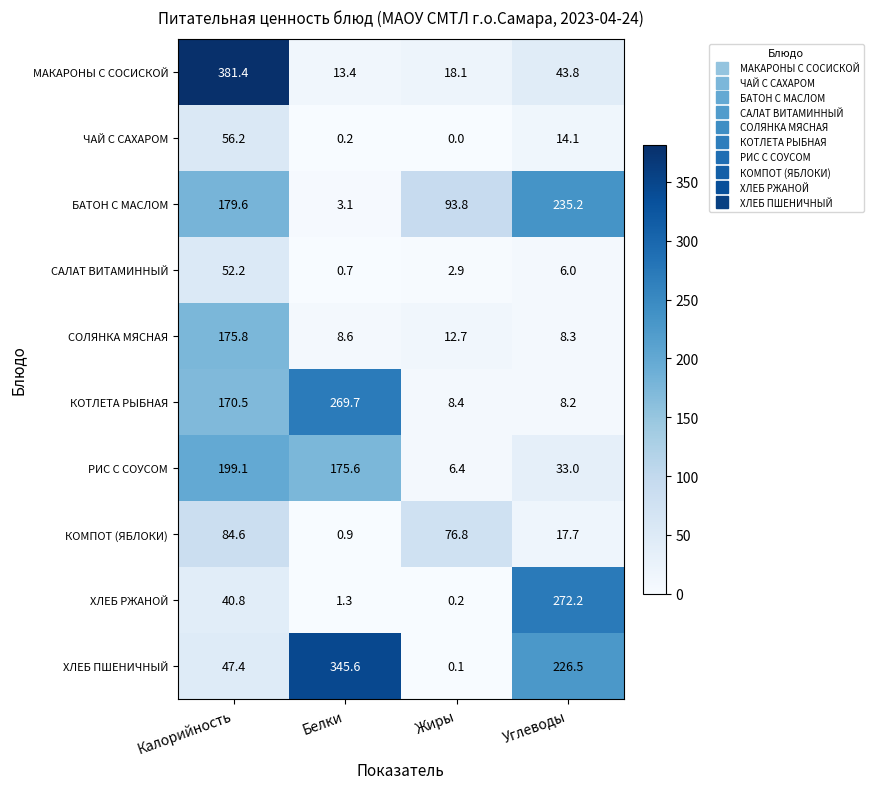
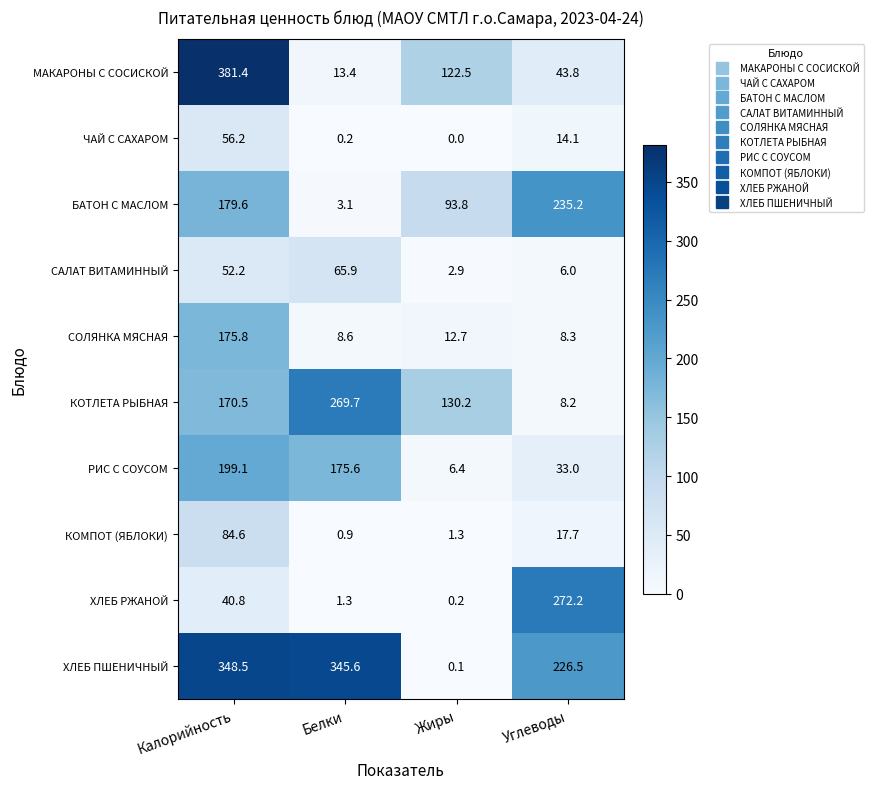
МАКАРОНЫ С СОСИСКОЙ, Жиры: 18.1 -> 122.5
САЛАТ ВИТАМИННЫЙ, Белки: 0.7 -> 65.9
КОТЛЕТА РЫБНАЯ, Жиры: 8.4 -> 130.2
КОМПОТ (ЯБЛОКИ), Жиры: 76.8 -> 1.3
ХЛЕБ ПШЕНИЧНЫЙ, Калорийность: 47.4 -> 348.5
